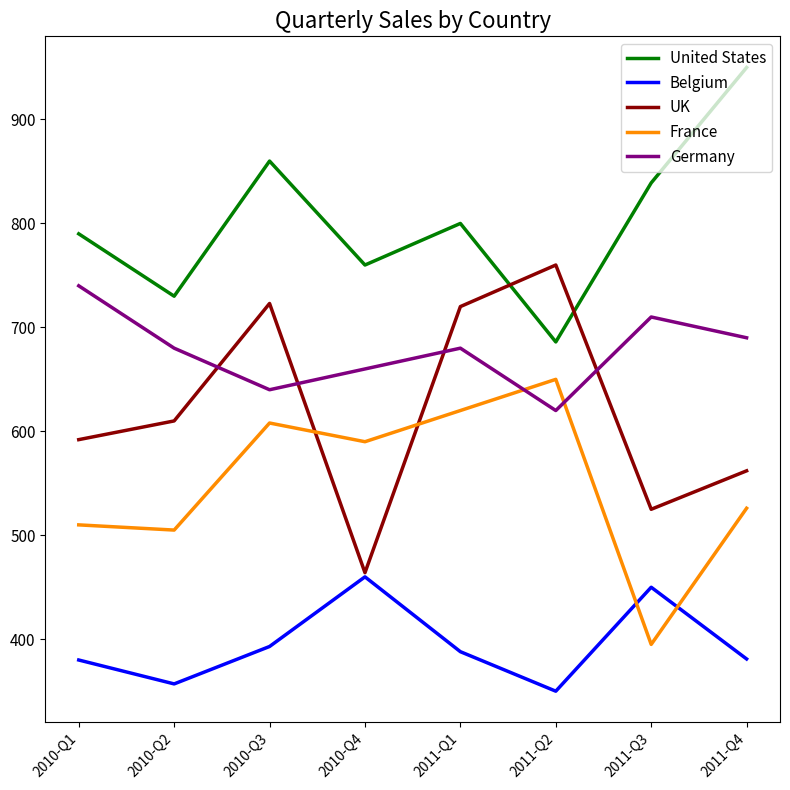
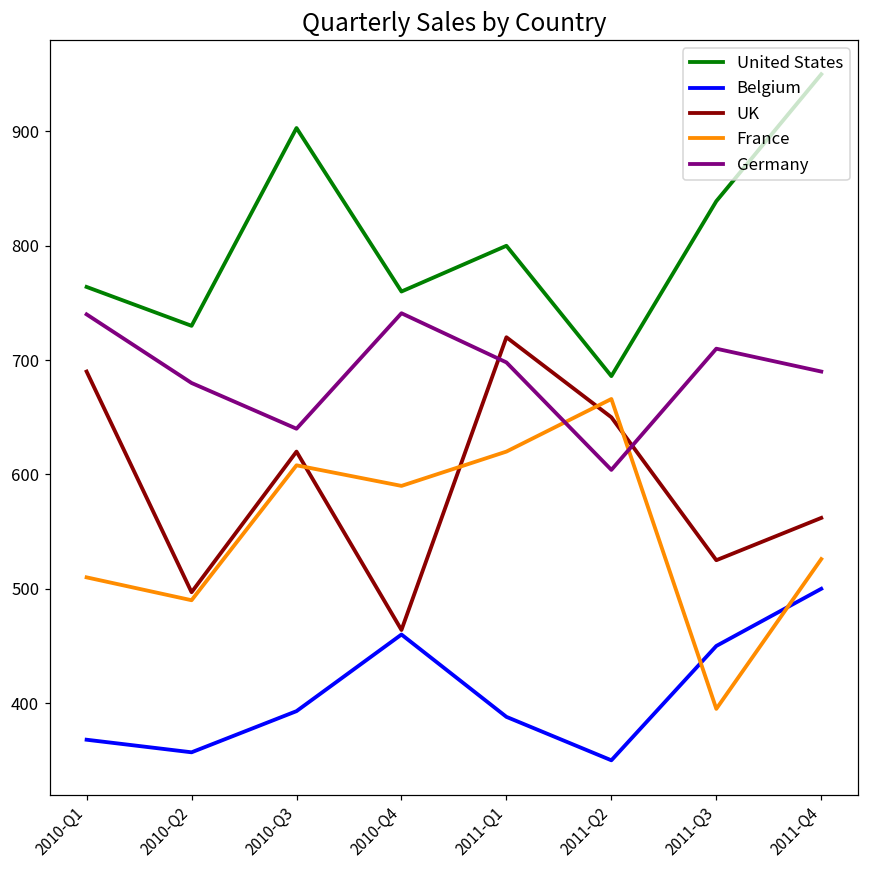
United States, 2010-Q1: 790 -> 764
Belgium, 2010-Q1: 380 -> 368
UK, 2010-Q1: 592 -> 690
UK, 2010-Q2: 610 -> 497
France, 2010-Q2: 505 -> 490
United States, 2010-Q3: 860 -> 903
UK, 2010-Q3: 723 -> 620
Germany, 2010-Q4: 660 -> 741
Germany, 2011-Q1: 680 -> 698
UK, 2011-Q2: 760 -> 650
France, 2011-Q2: 650 -> 666
Germany, 2011-Q2: 620 -> 604
Belgium, 2011-Q4: 381 -> 500
